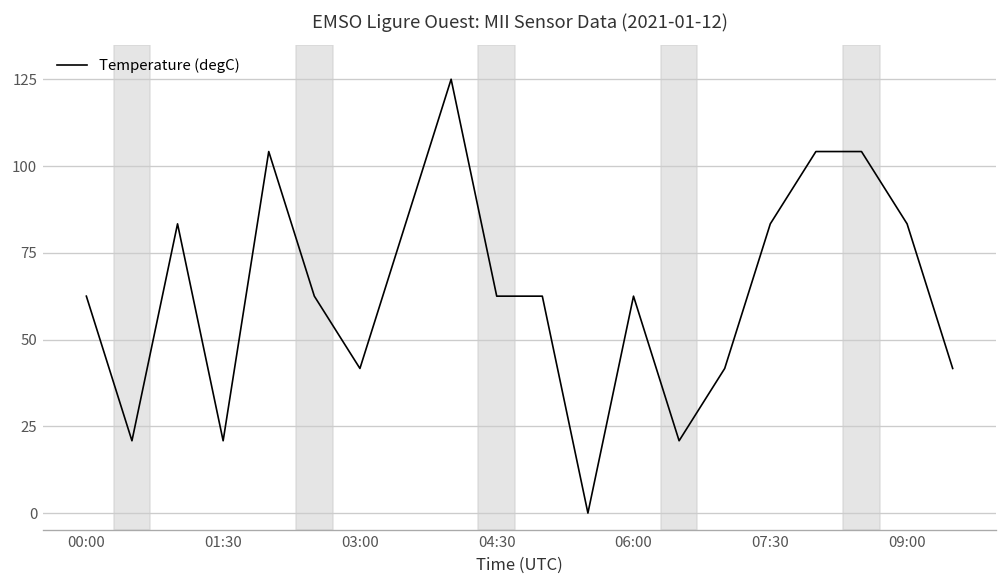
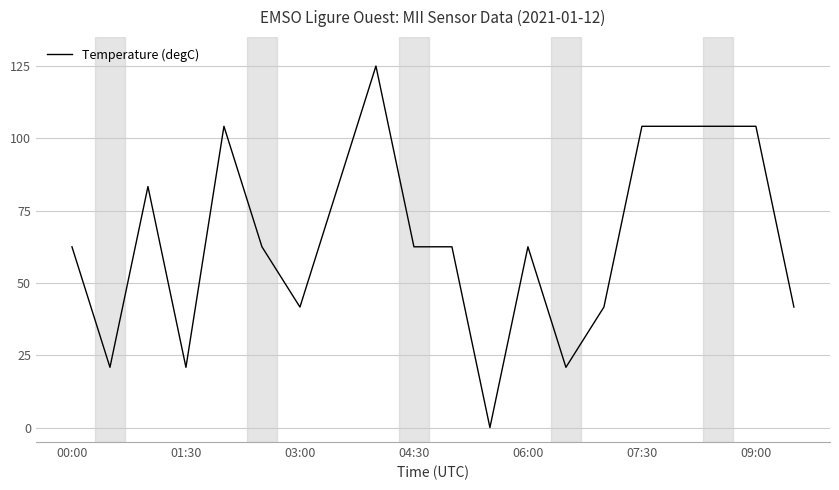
07:30: 83 -> 104
09:00: 83 -> 104
